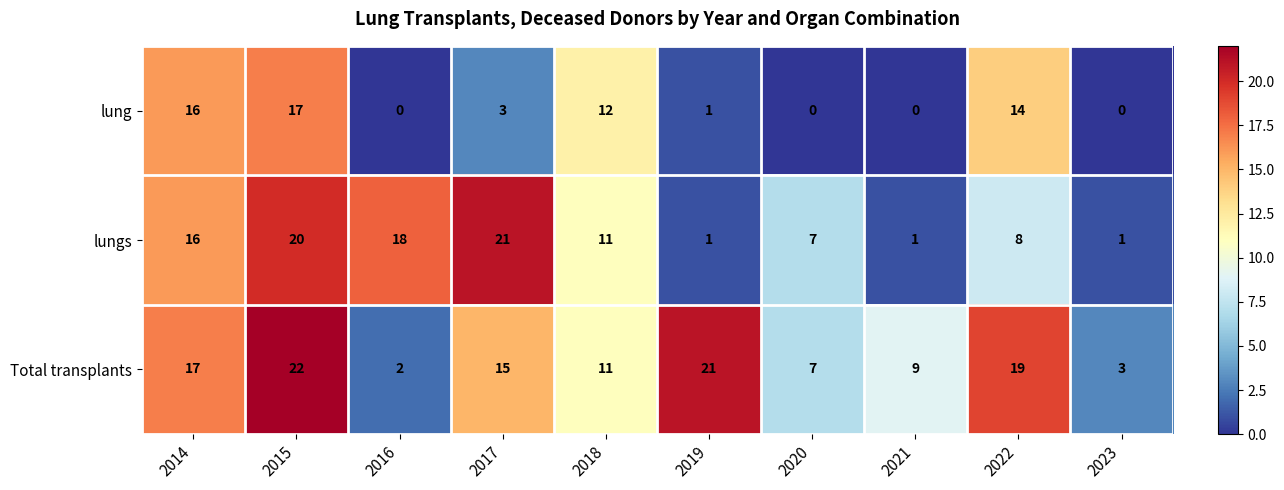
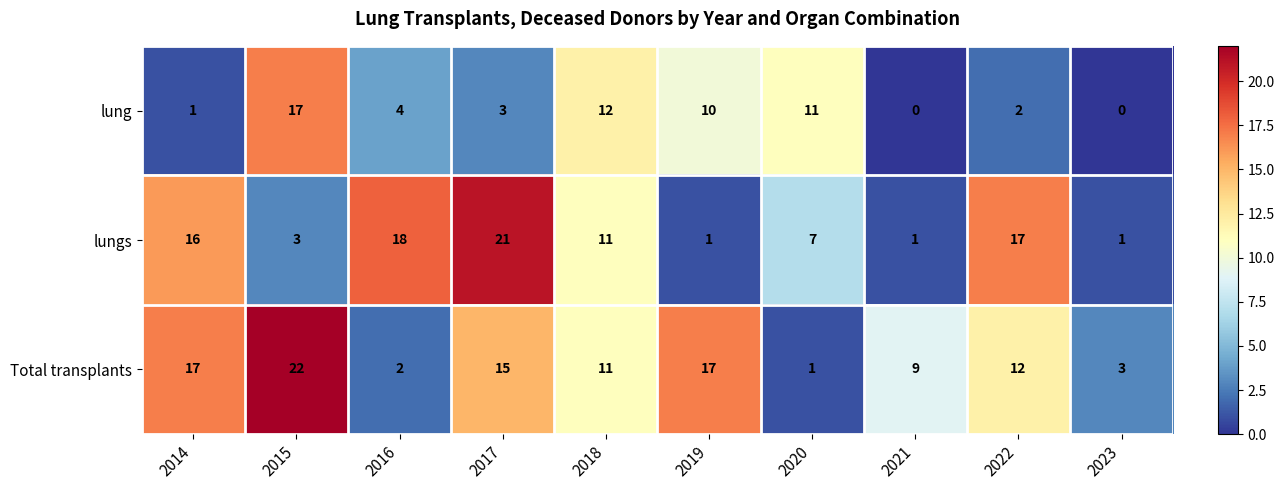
lung, 2014: 16 -> 1
lung, 2016: 0 -> 4
lung, 2019: 1 -> 10
lung, 2020: 0 -> 11
lung, 2022: 14 -> 2
lungs, 2015: 20 -> 3
lungs, 2022: 8 -> 17
Total transplants, 2019: 21 -> 17
Total transplants, 2020: 7 -> 1
Total transplants, 2022: 19 -> 12
